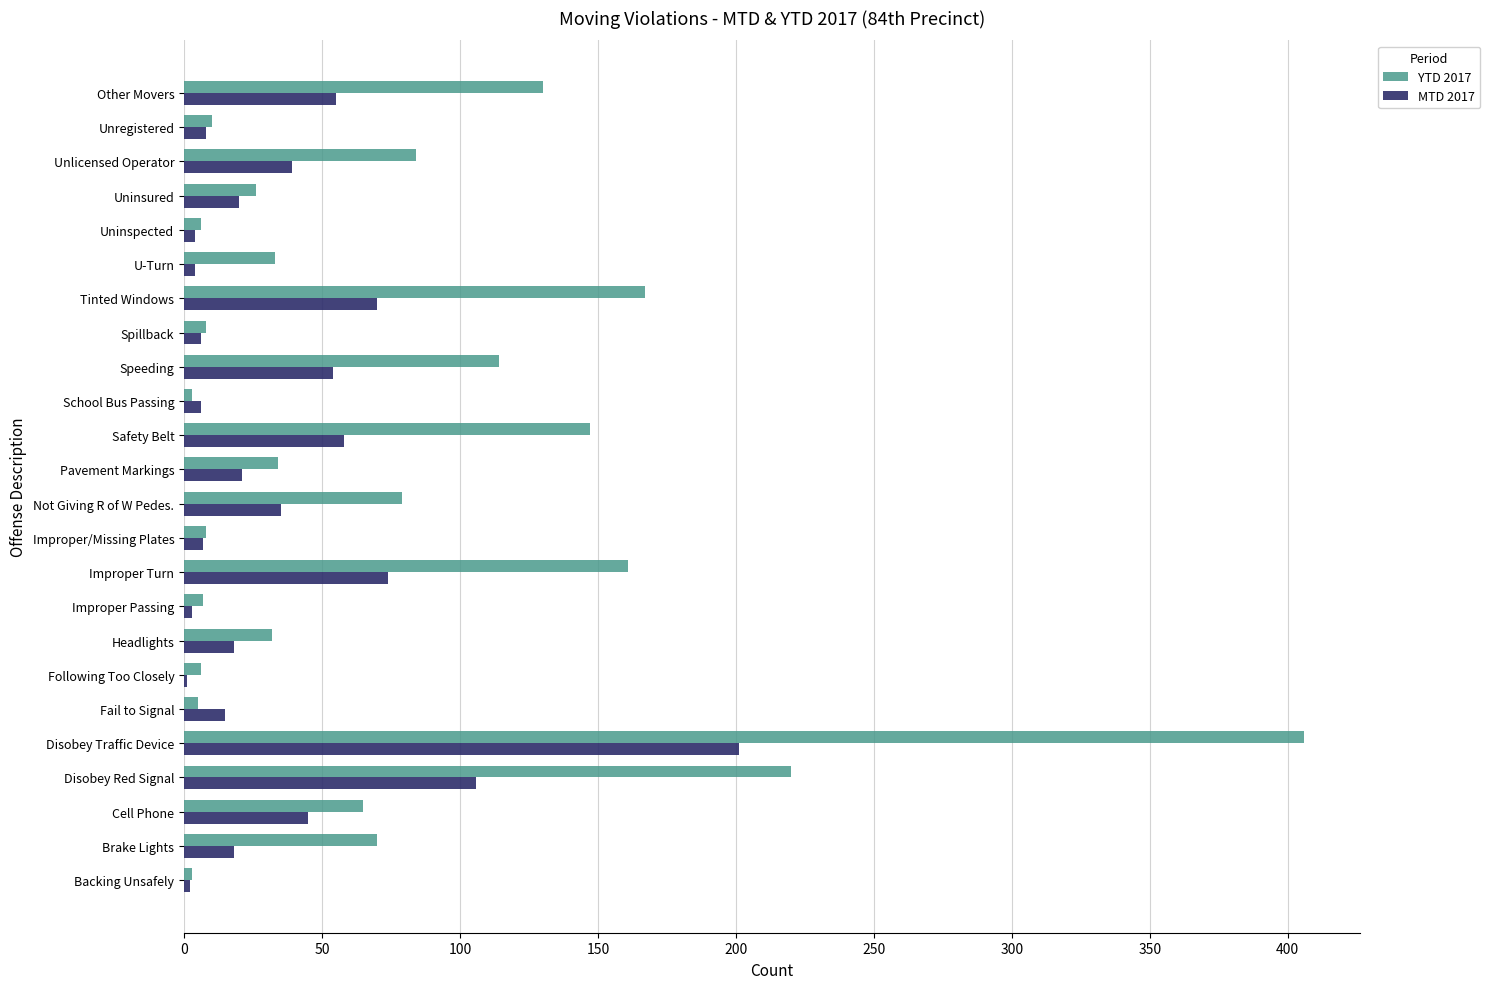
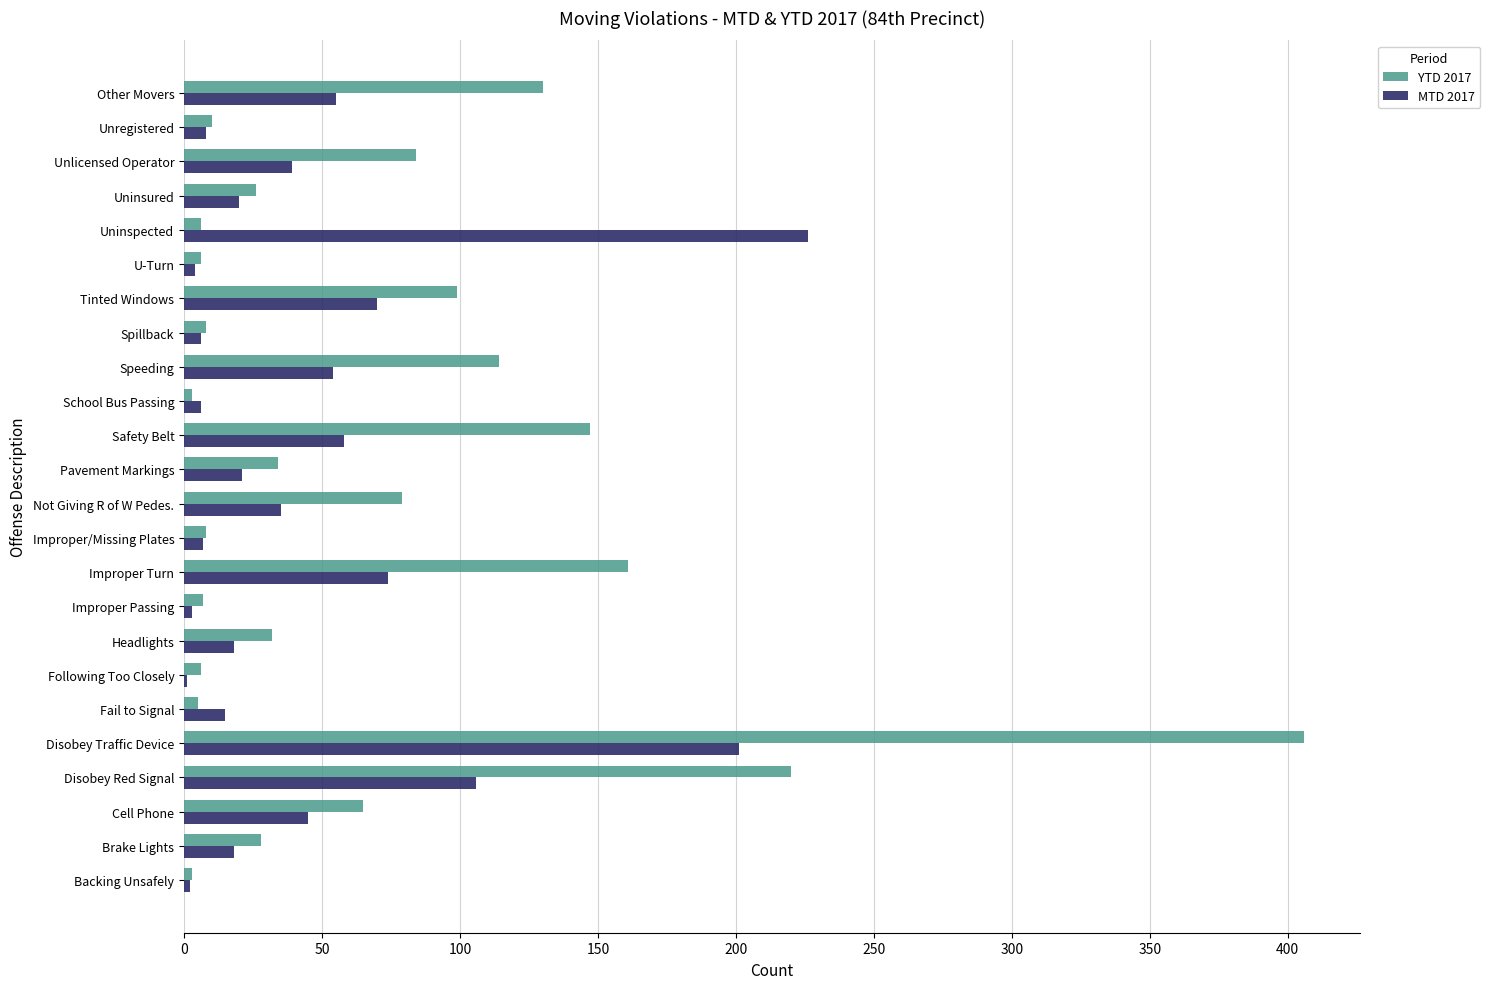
MTD 2017, Uninspected: 4 -> 226
YTD 2017, U-Turn: 33 -> 6
YTD 2017, Tinted Windows: 167 -> 99
YTD 2017, Brake Lights: 70 -> 28
